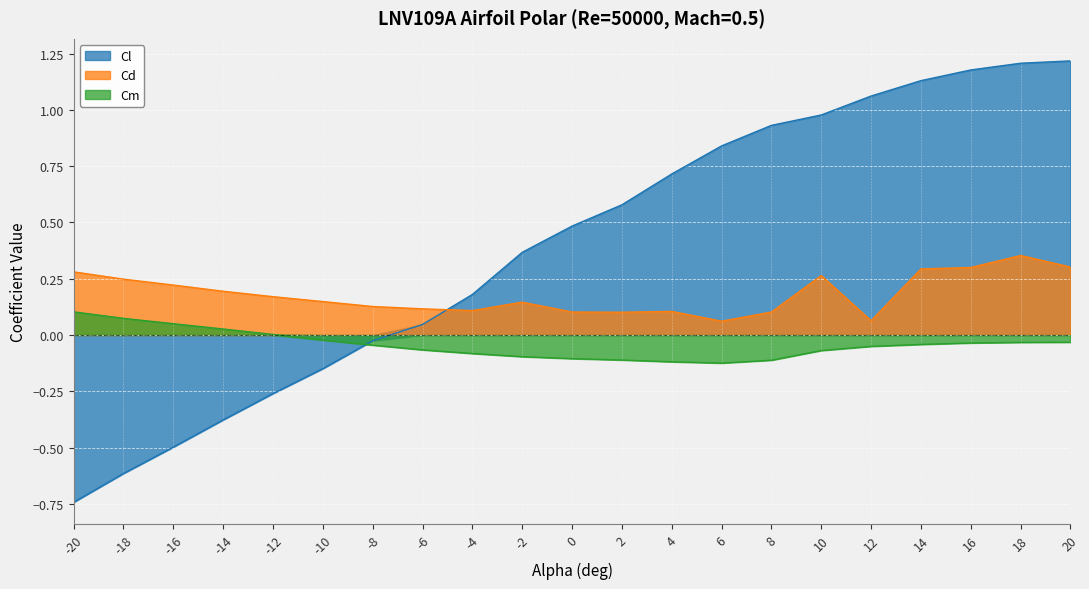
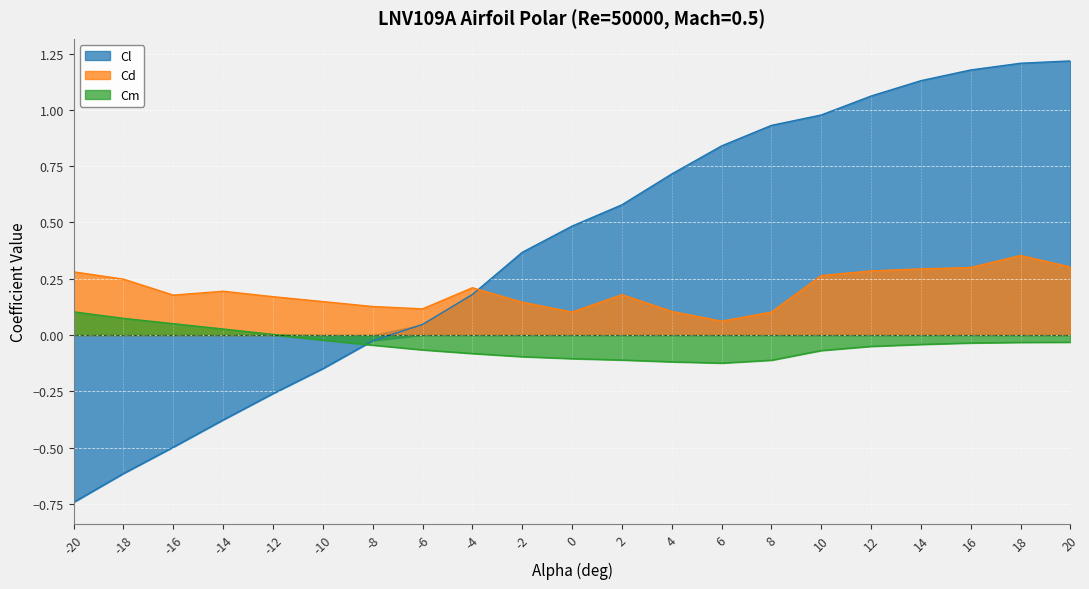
Cd, -16: 0.22 -> 0.18
Cd, -4: 0.11 -> 0.21
Cd, 2: 0.10 -> 0.18
Cd, 12: 0.06 -> 0.28
